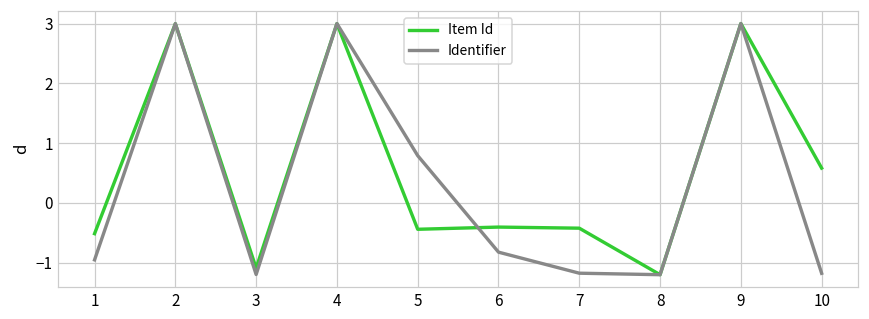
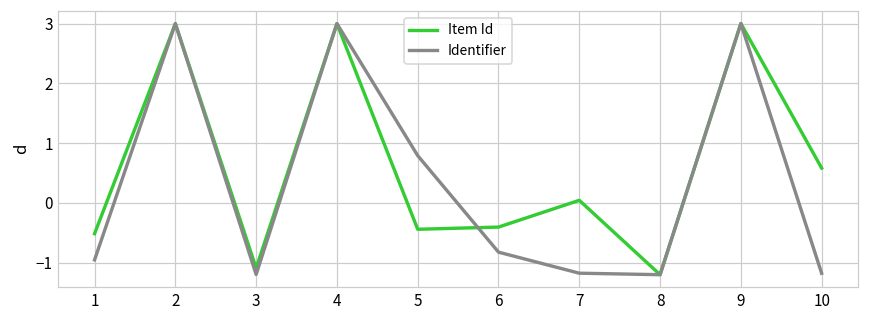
Item Id, 7: -0.4 -> 0.0
